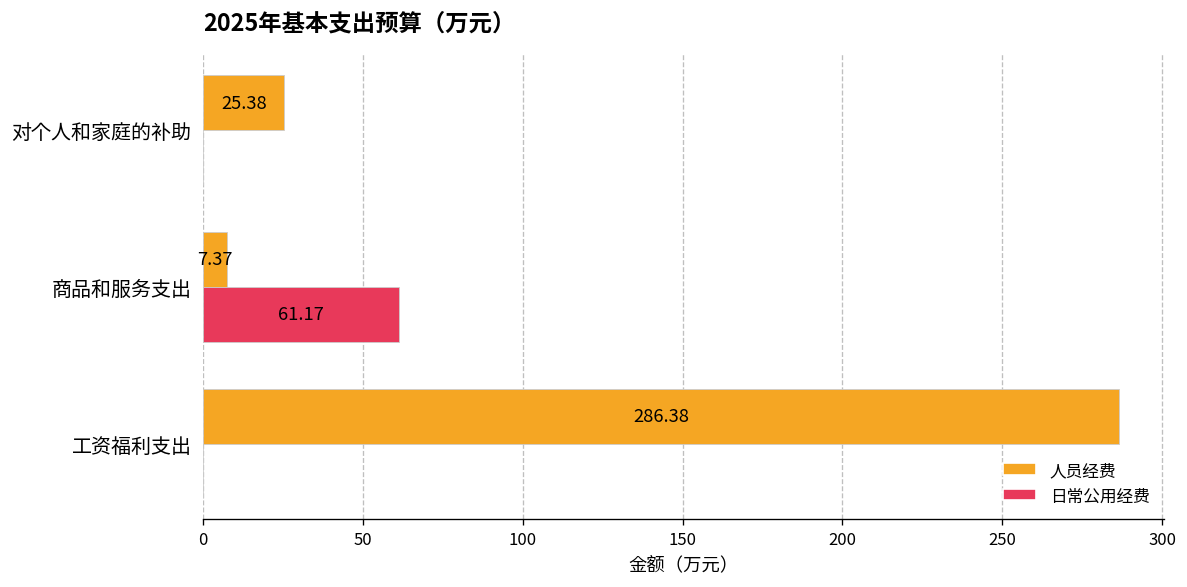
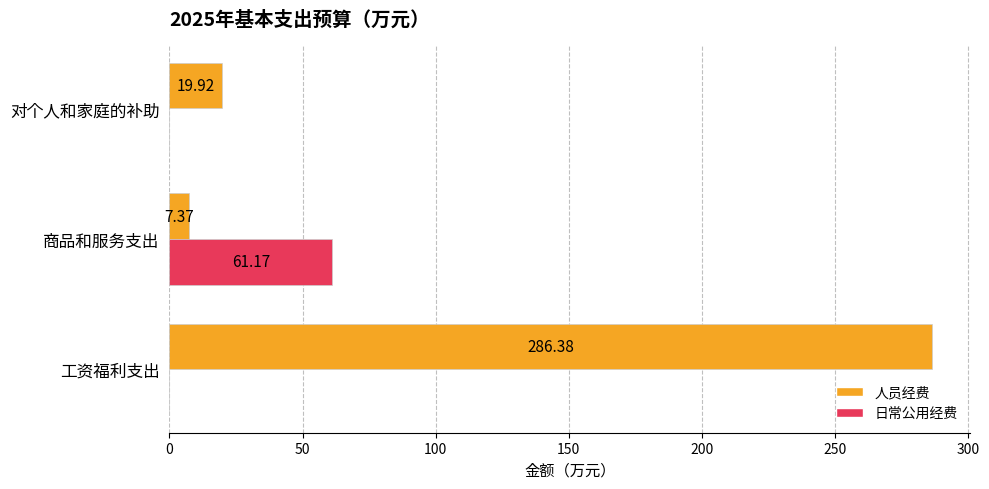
人员经费, 对个人和家庭的补助: 25.38 -> 19.92
